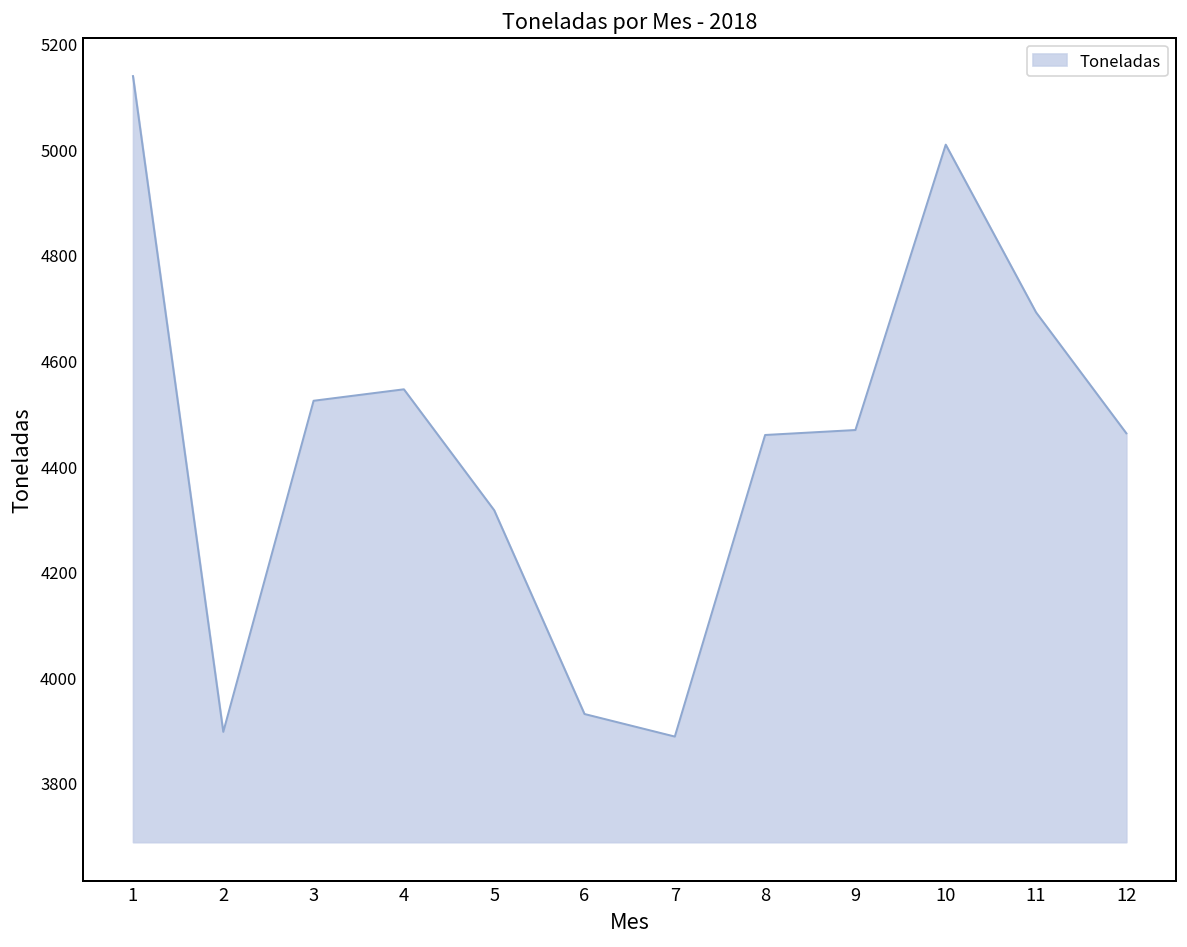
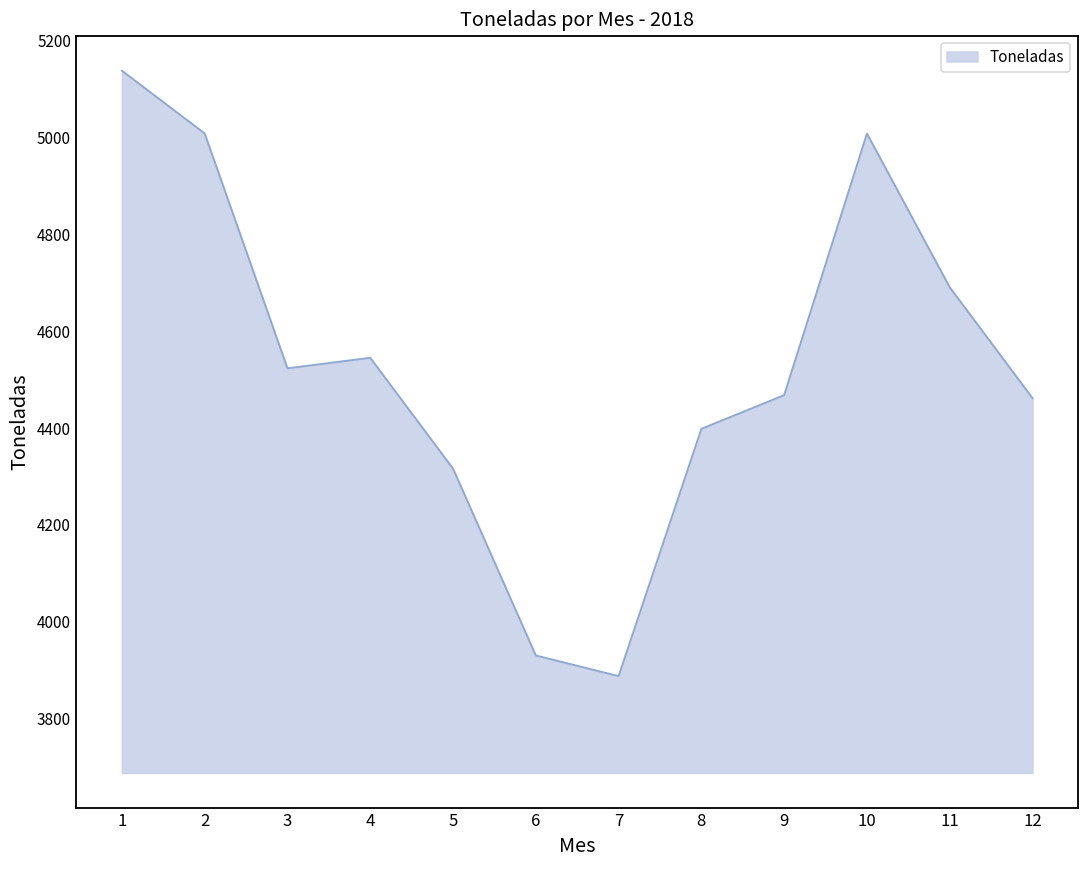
2: 3900 -> 5010
8: 4460 -> 4400
